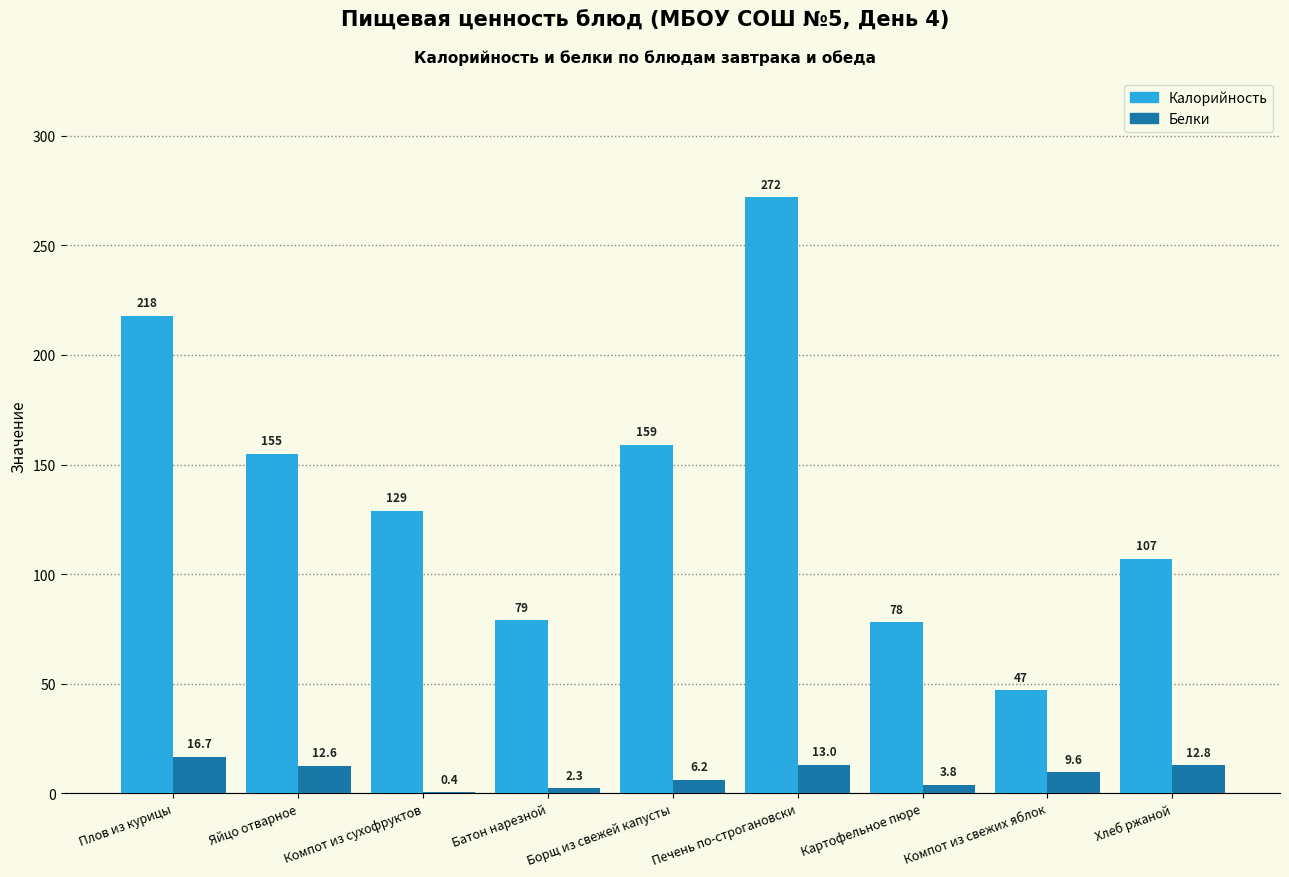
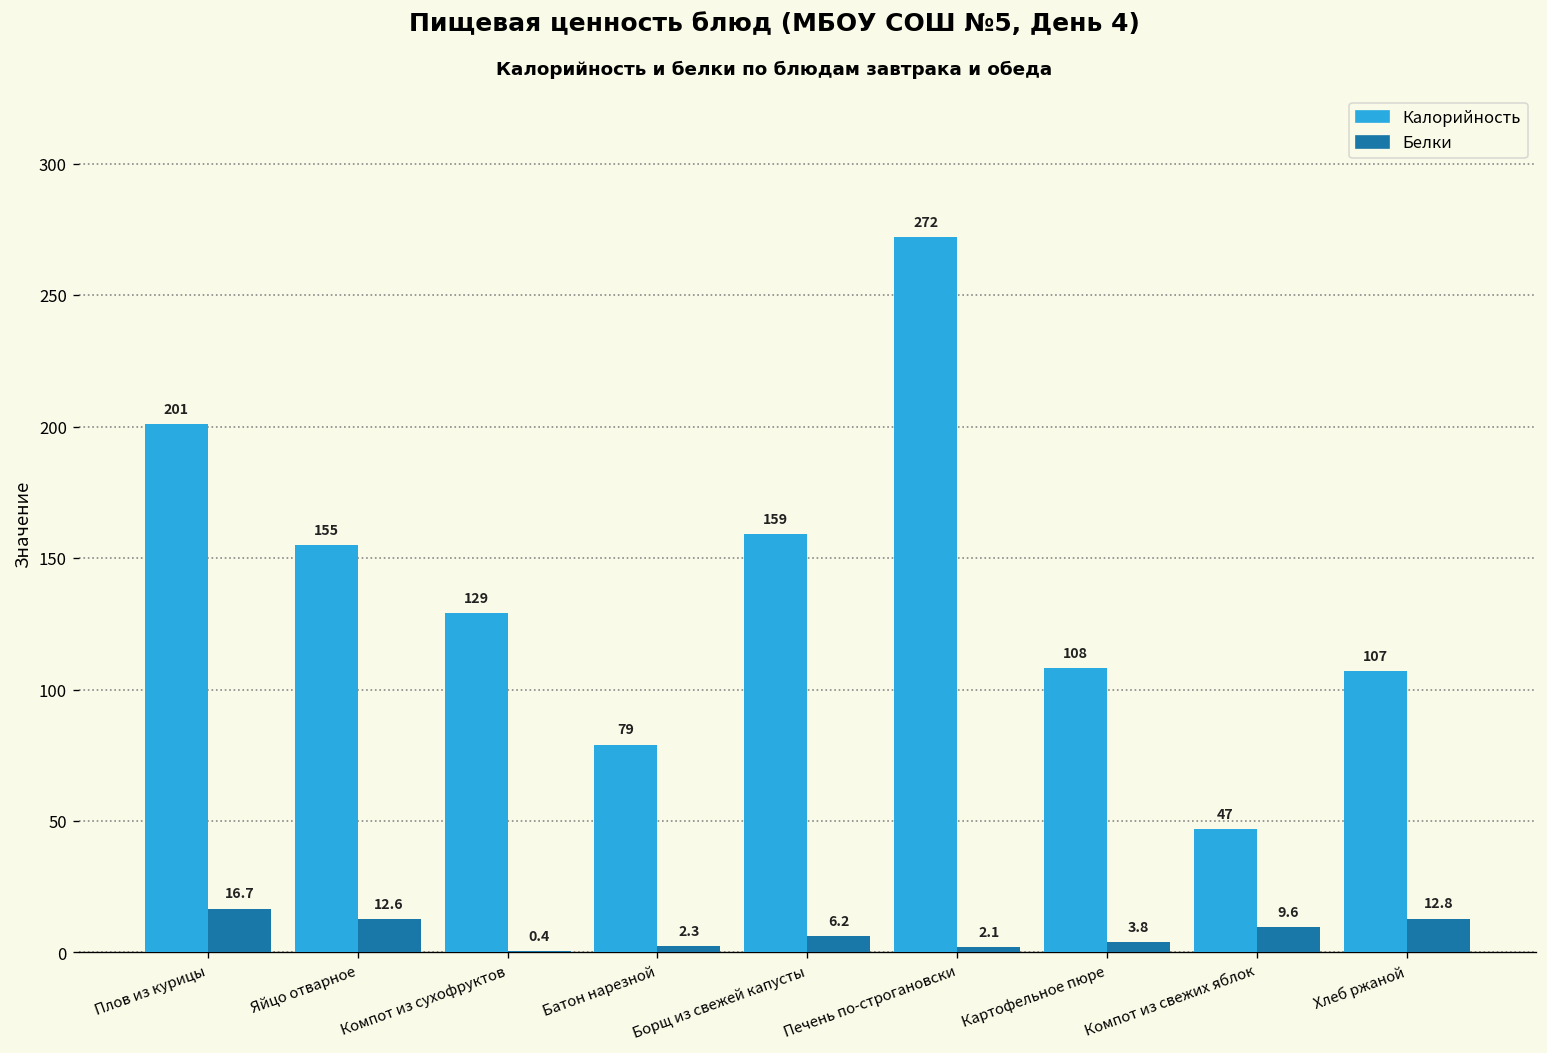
Калорийность, Плов из курицы: 218 -> 201
Белки, Печень по-строгановски: 13.0 -> 2.1
Калорийность, Картофельное пюре: 78 -> 108
